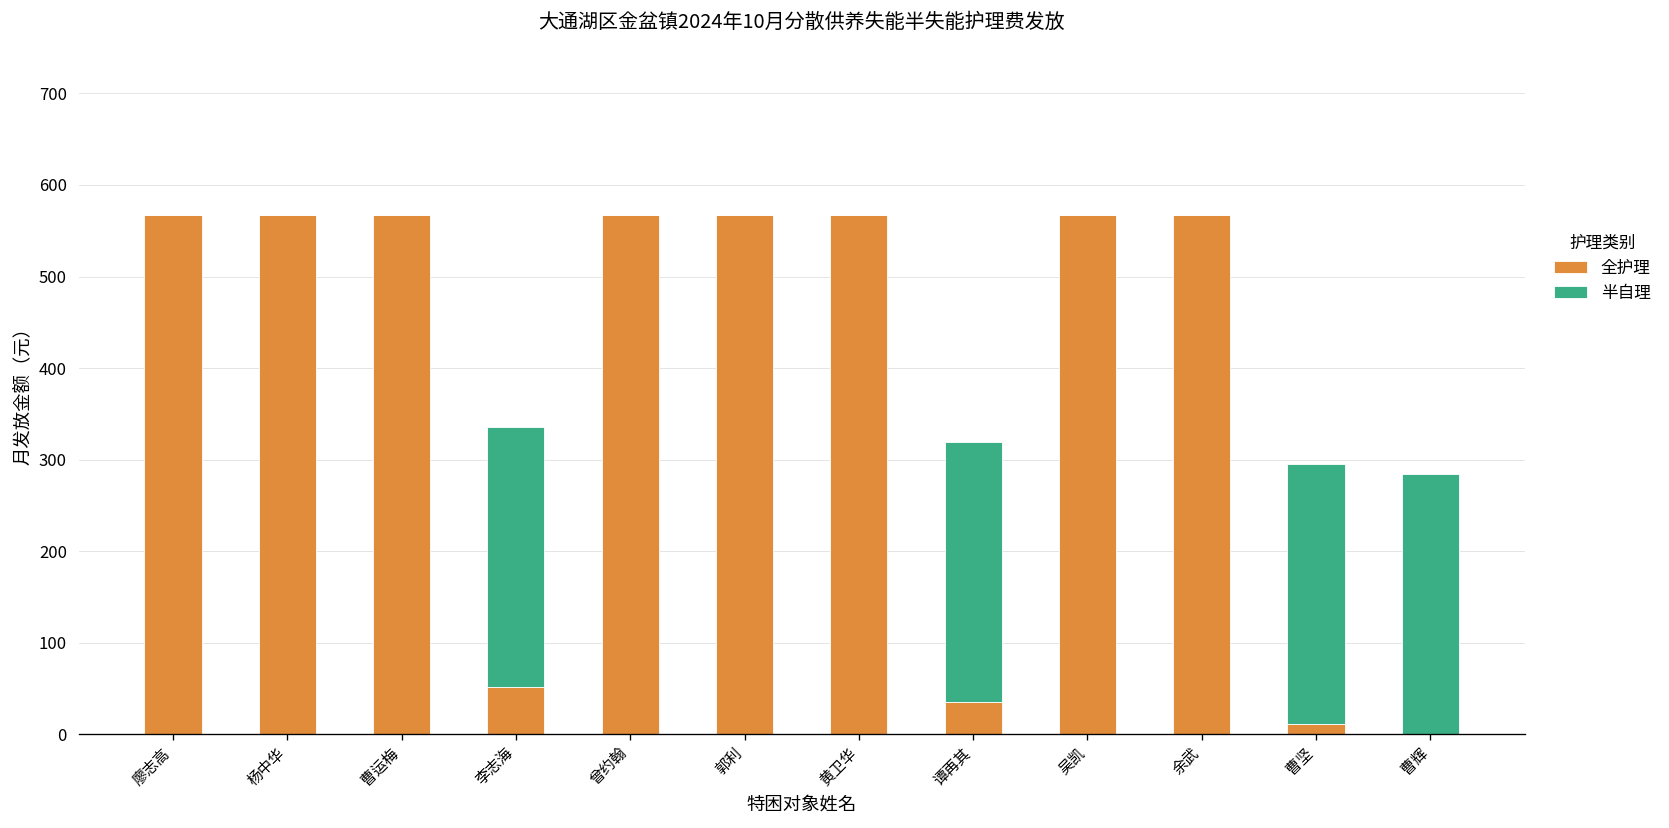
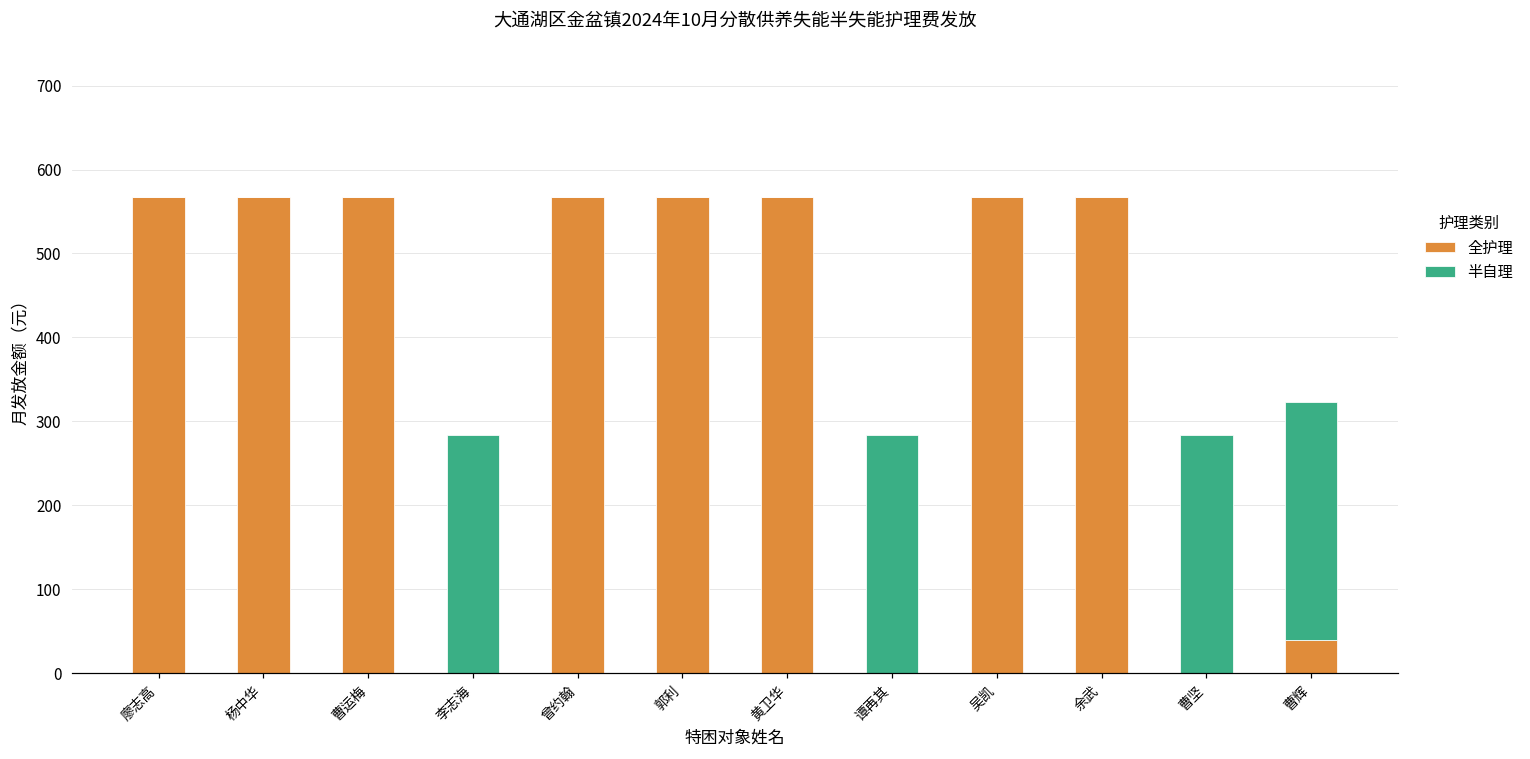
全护理, 李志海: 50 -> 0
全护理, 谭再其: 40 -> 0
全护理, 曹坚: 10 -> 0
全护理, 曹辉: 0 -> 40
